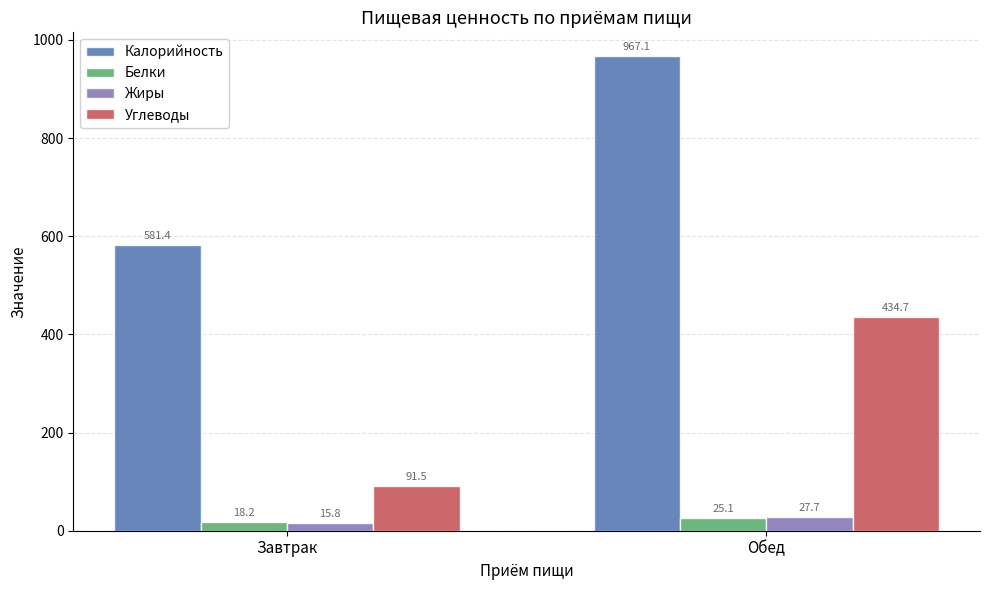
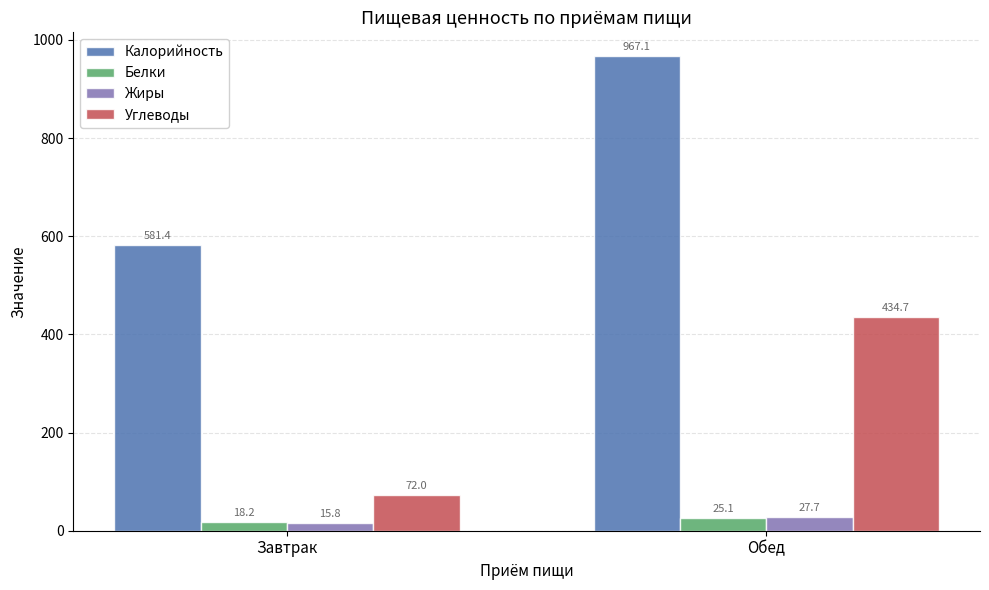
Углеводы, Завтрак: 91.5 -> 72.0
